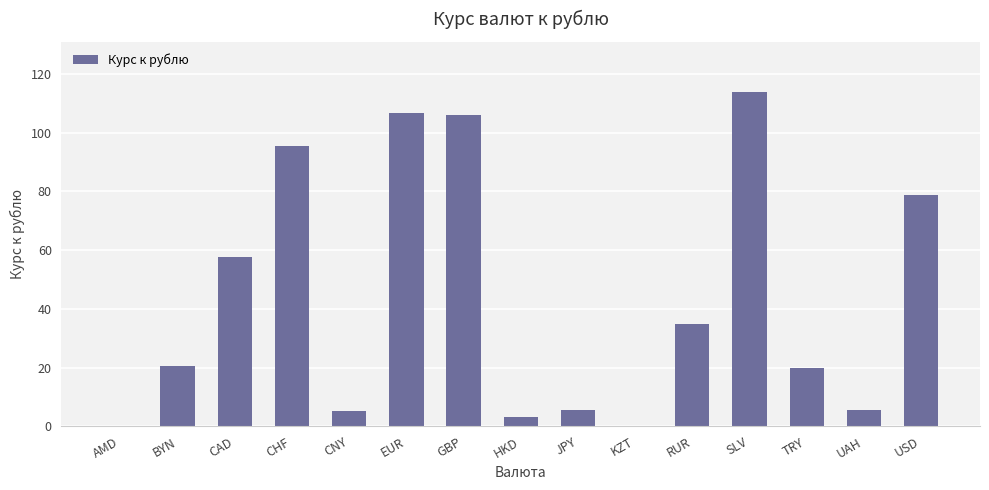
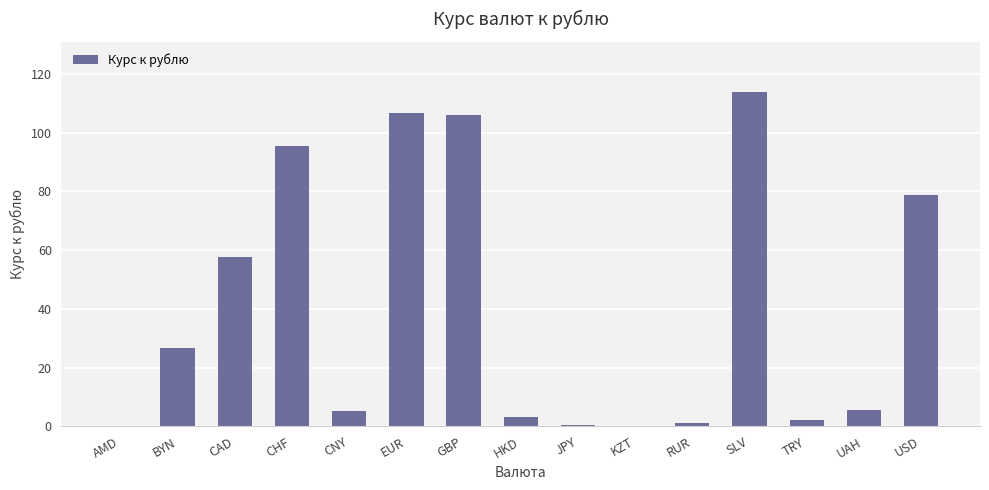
BYN: 21 -> 27
JPY: 5 -> 0
RUR: 35 -> 1
TRY: 20 -> 2
